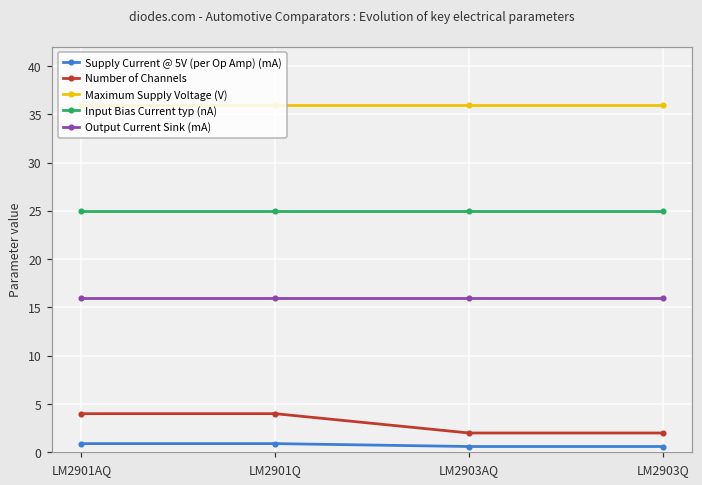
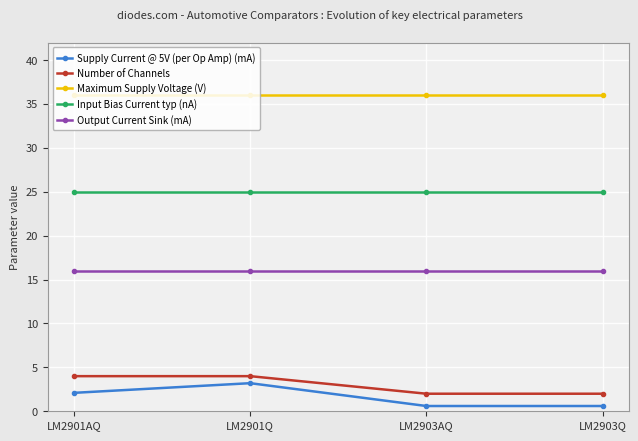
Supply Current @ 5V (per Op Amp) (mA), LM2901AQ: 1 -> 2
Supply Current @ 5V (per Op Amp) (mA), LM2901Q: 1 -> 3
